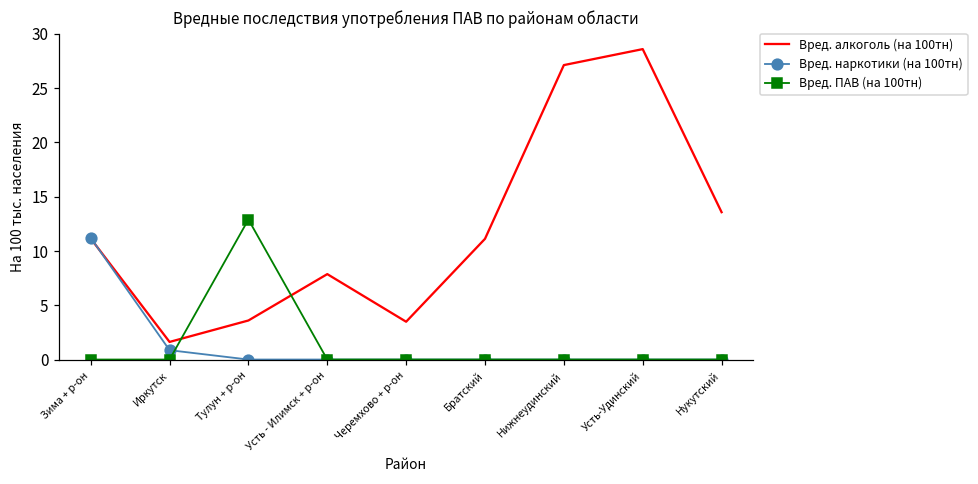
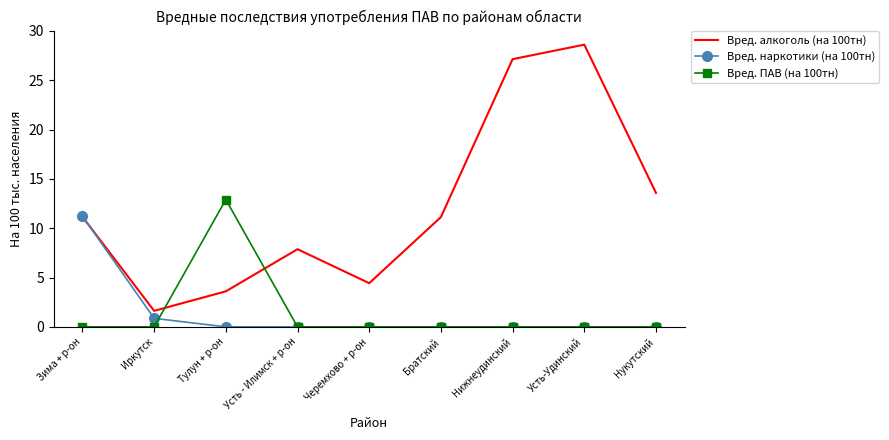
Вред. алкоголь (на 100тн), Черемхово + р-он: 3 -> 4
